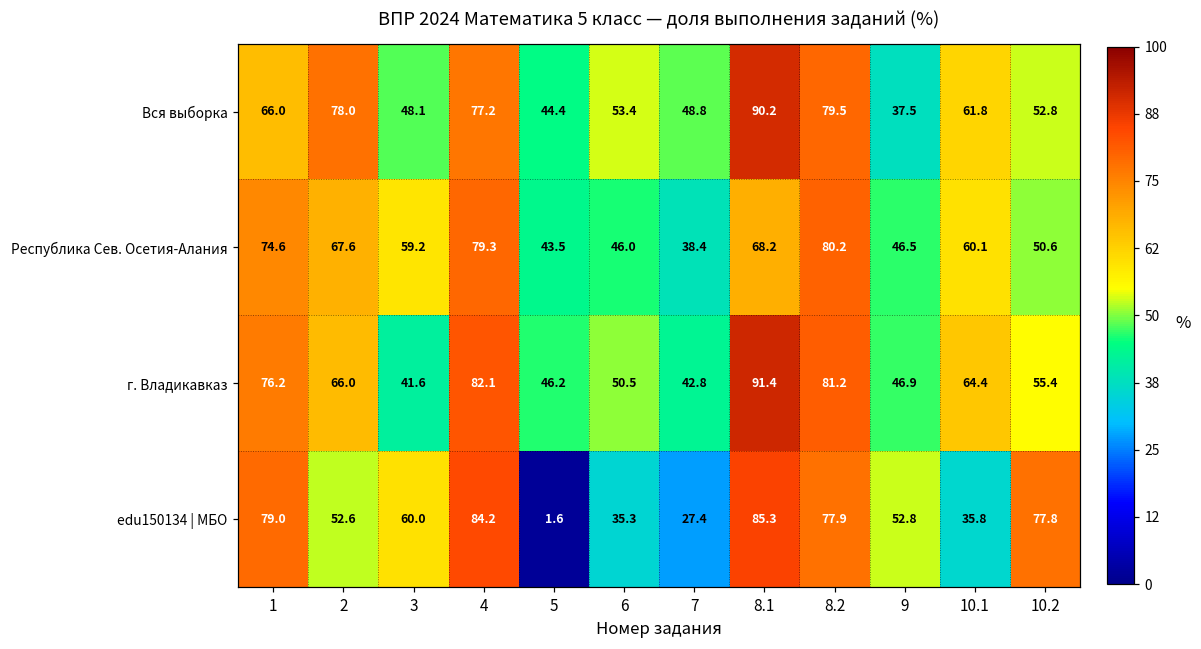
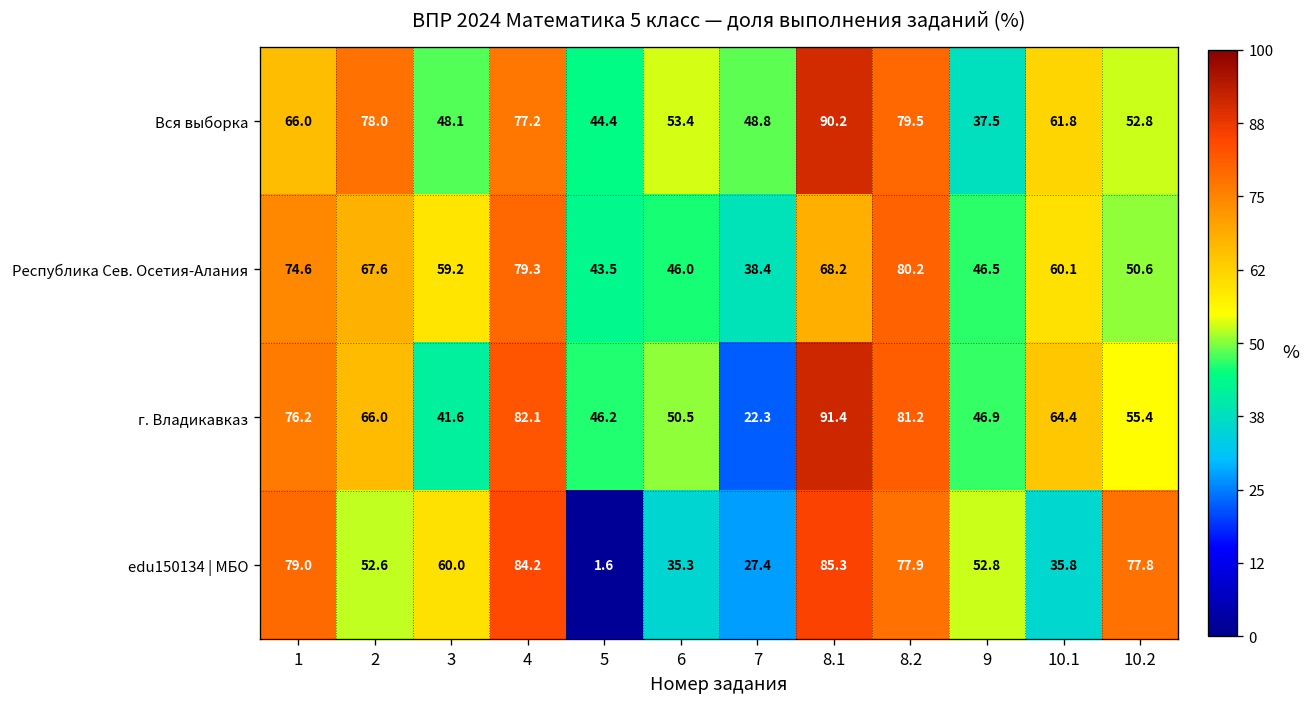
г. Владикавказ, 7: 42.8 -> 22.3
